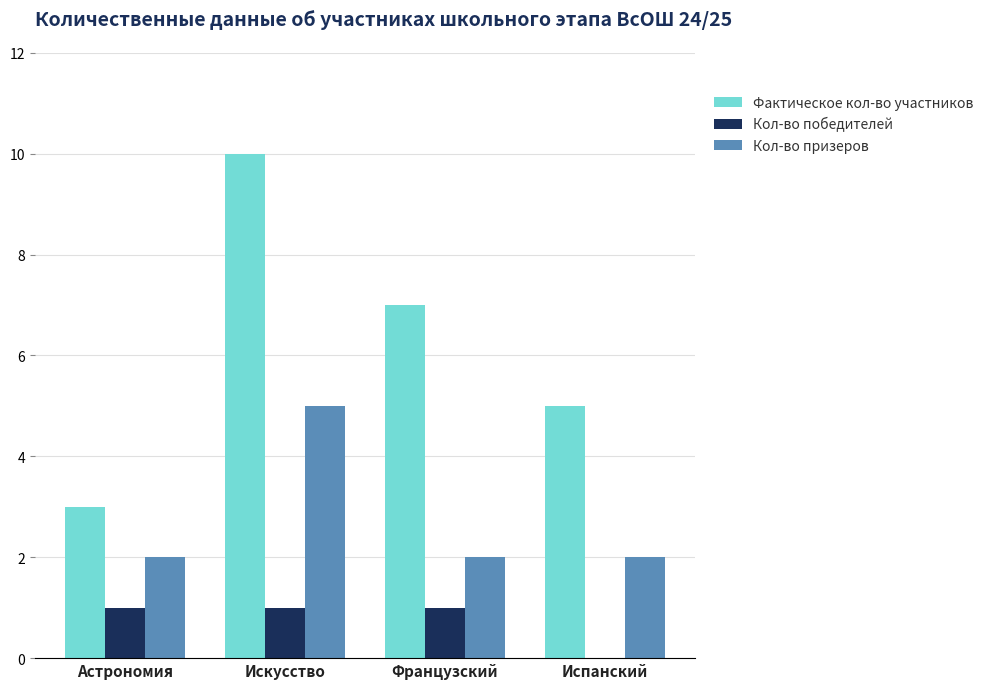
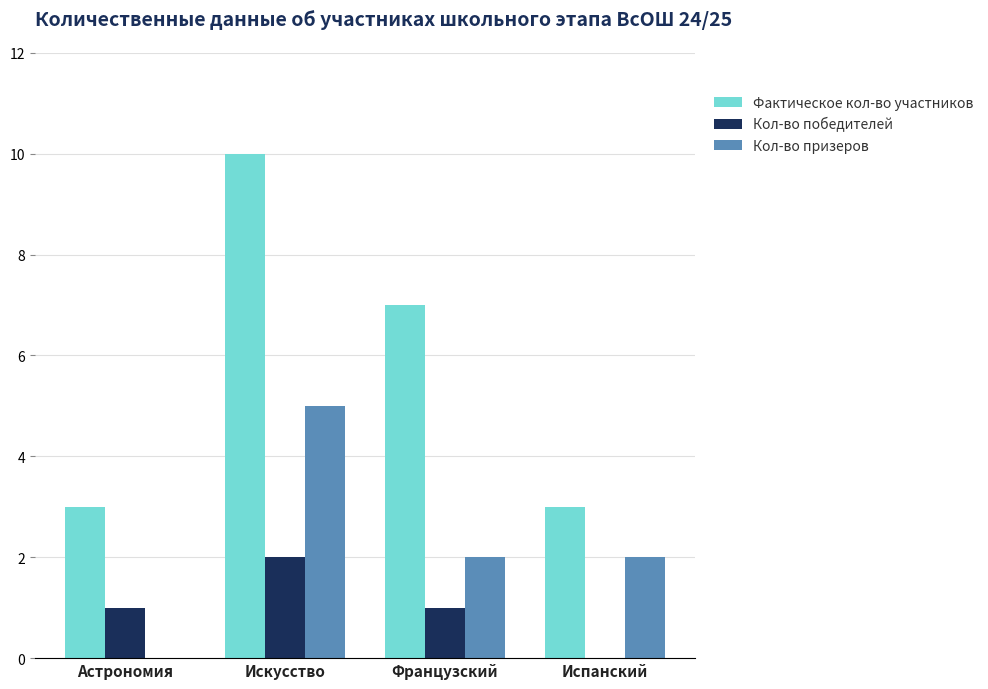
Кол-во призеров, Астрономия: 2 -> 0
Кол-во победителей, Искусство: 1 -> 2
Фактическое кол-во участников, Испанский: 5 -> 3
